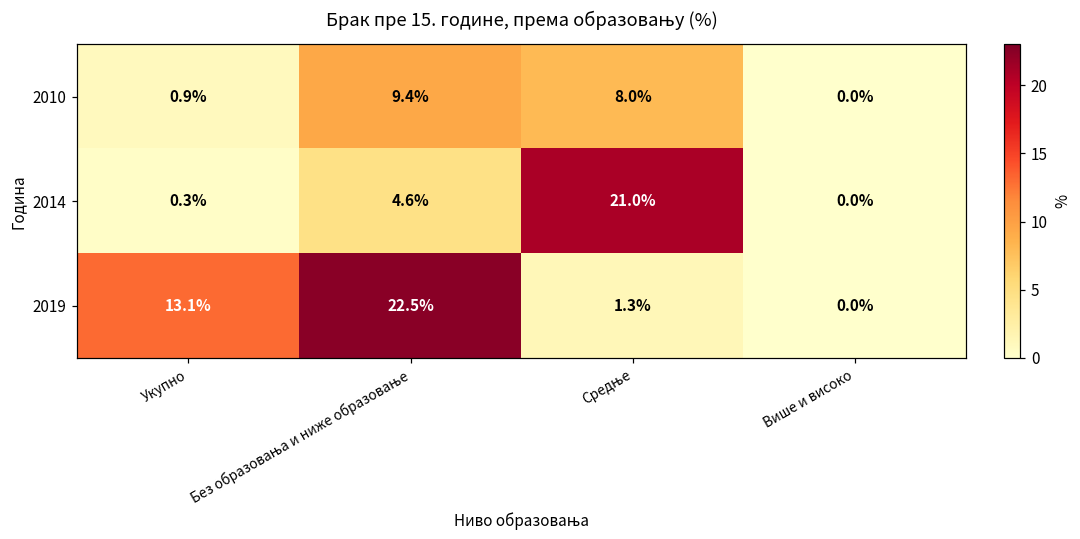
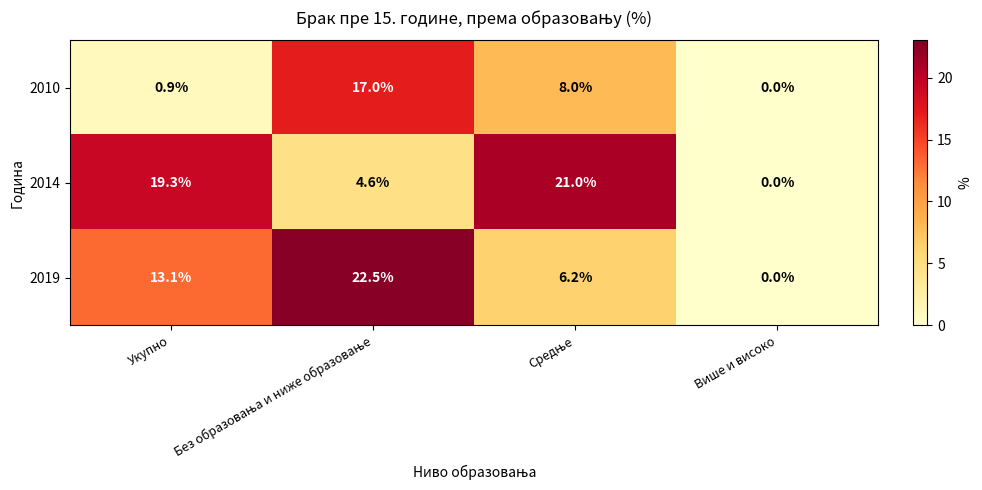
2010, Без образовања и ниже образовање: 9.4% -> 17.0%
2014, Укупно: 0.3% -> 19.3%
2019, Средње: 1.3% -> 6.2%
